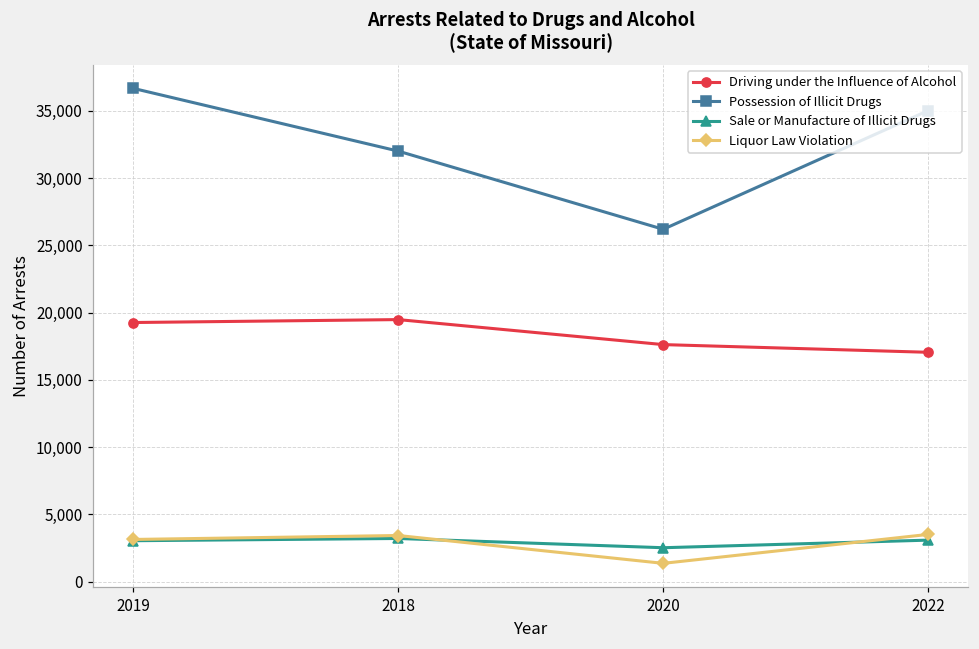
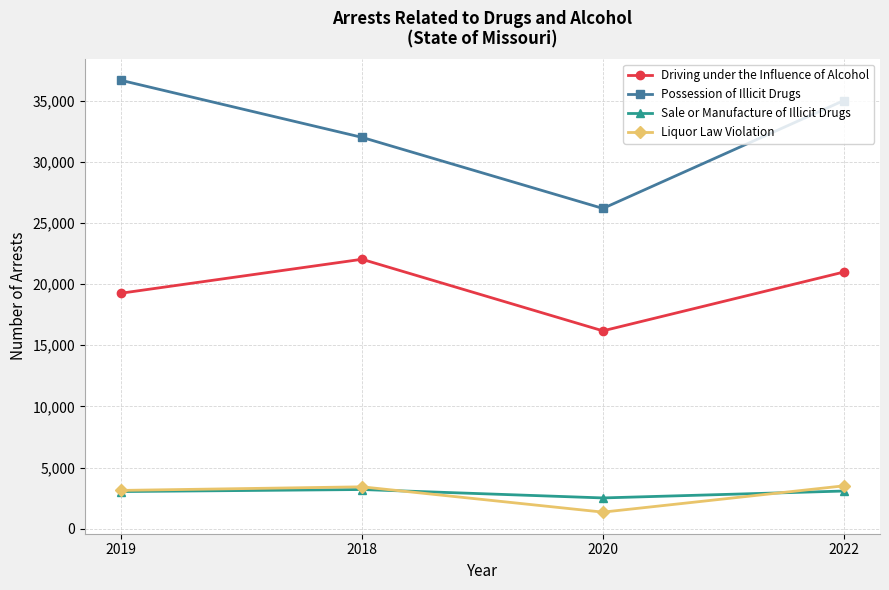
Driving under the Influence of Alcohol, 2018: 19,500 -> 22,000
Driving under the Influence of Alcohol, 2020: 17,600 -> 16,200
Driving under the Influence of Alcohol, 2022: 17,000 -> 21,000
